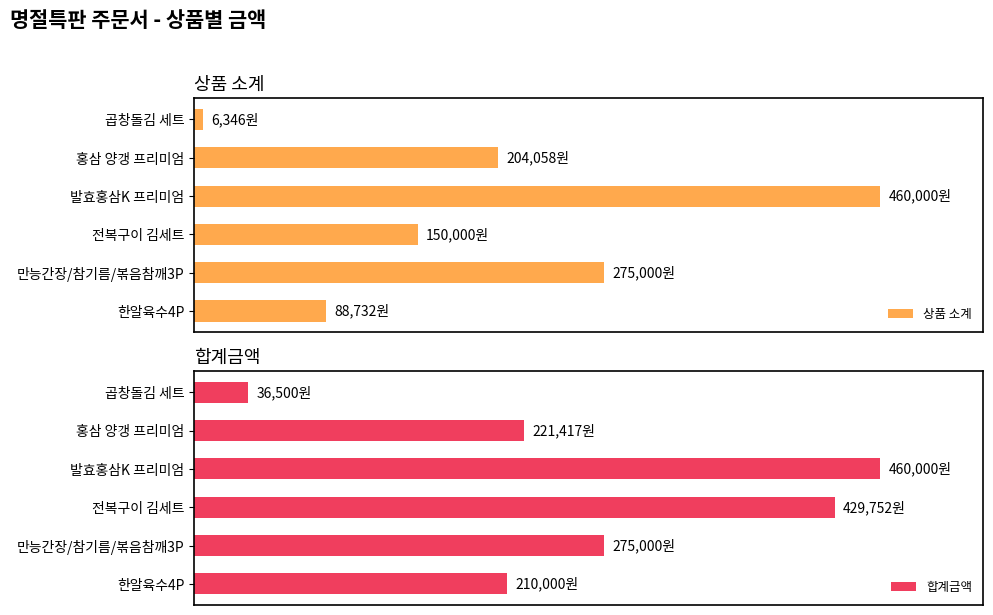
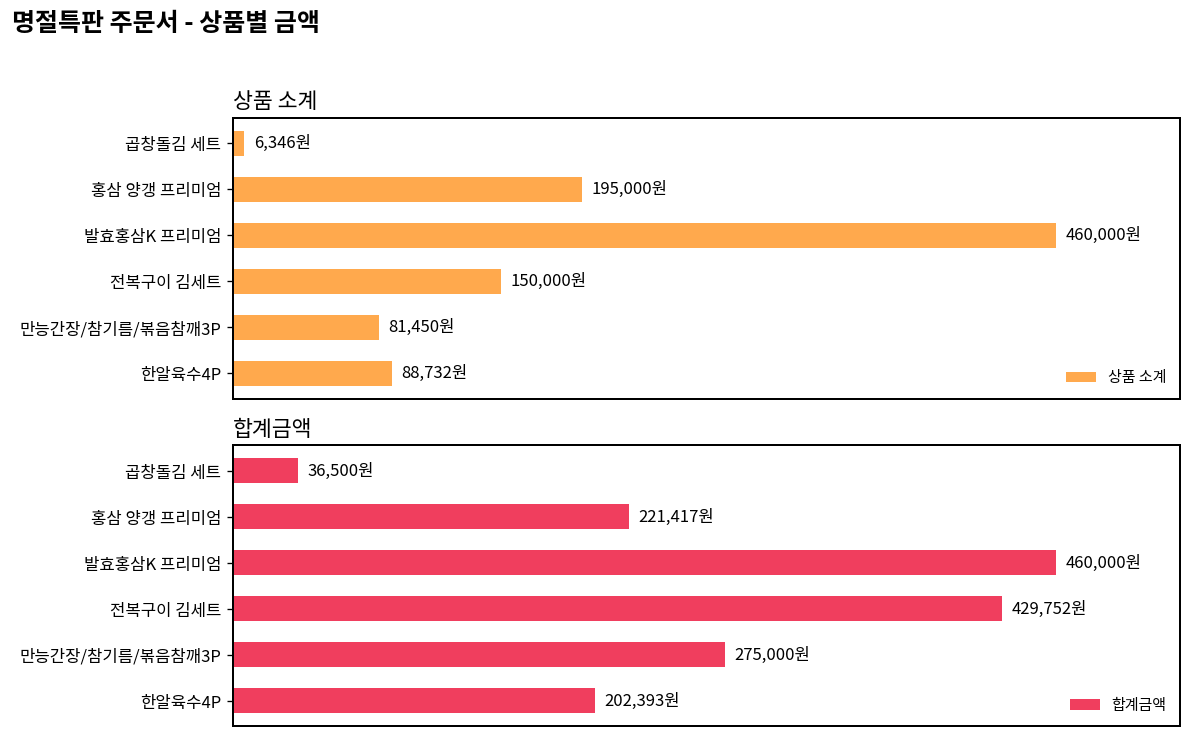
상품 소계, 홍삼 양갱 프리미엄: 204,058원 -> 195,000원
상품 소계, 만능간장/참기름/볶음참깨3P: 275,000원 -> 81,450원
합계금액, 한알육수4P: 210,000원 -> 202,393원
